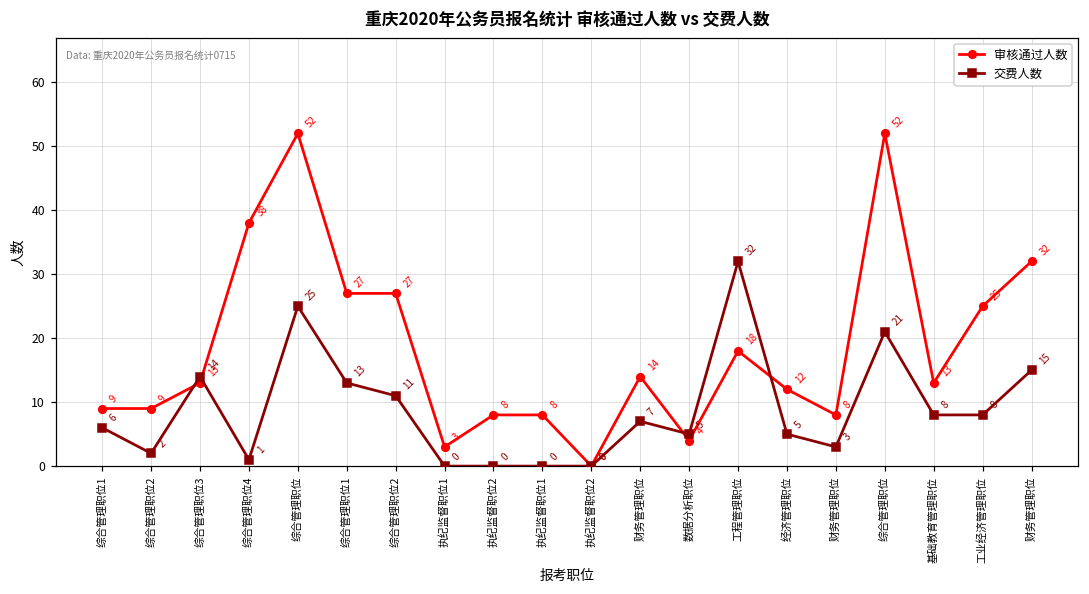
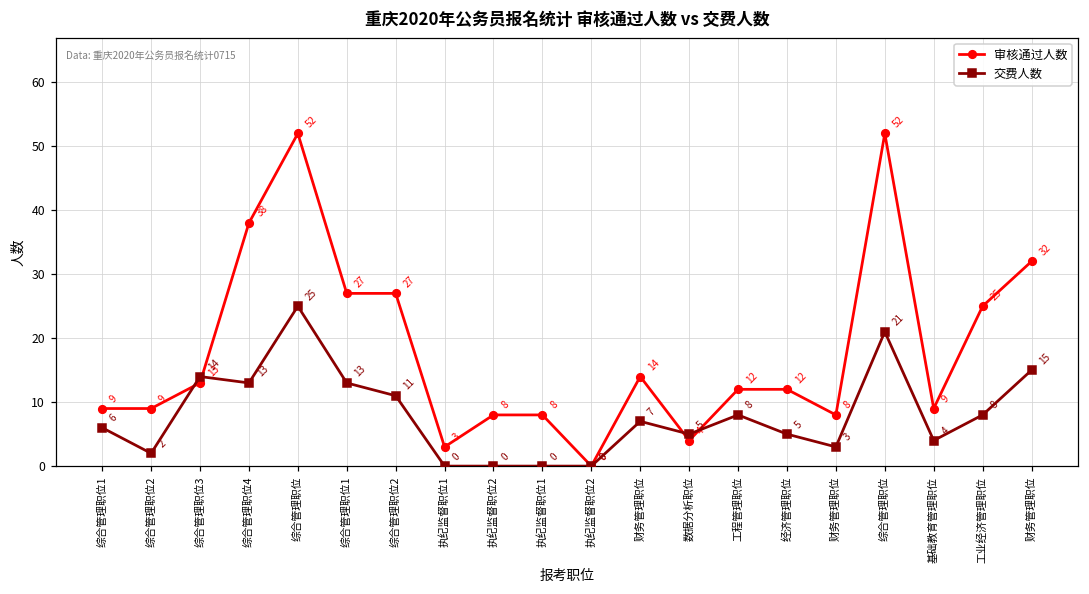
交费人数, 综合管理职位4: 1 -> 13
审核通过人数, 工程管理职位: 18 -> 12
交费人数, 工程管理职位: 32 -> 8
审核通过人数, 基础教育管理职位: 13 -> 9
交费人数, 基础教育管理职位: 8 -> 4
